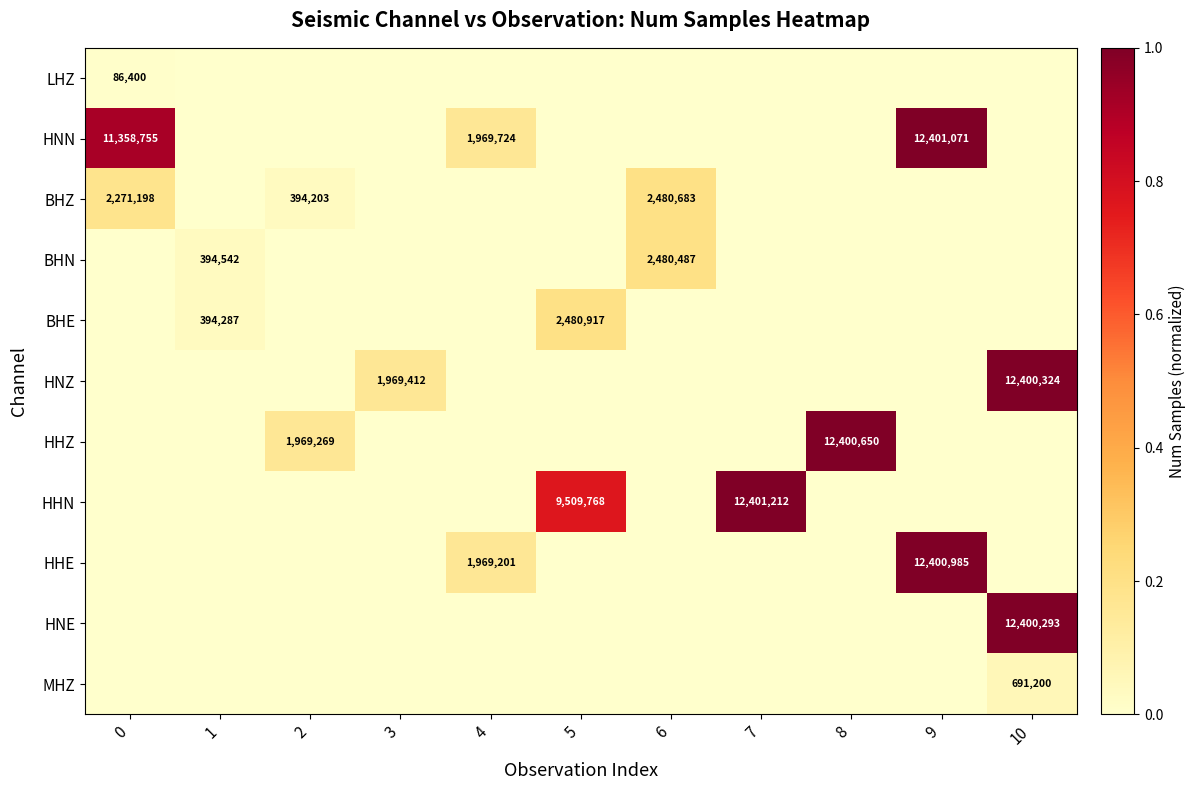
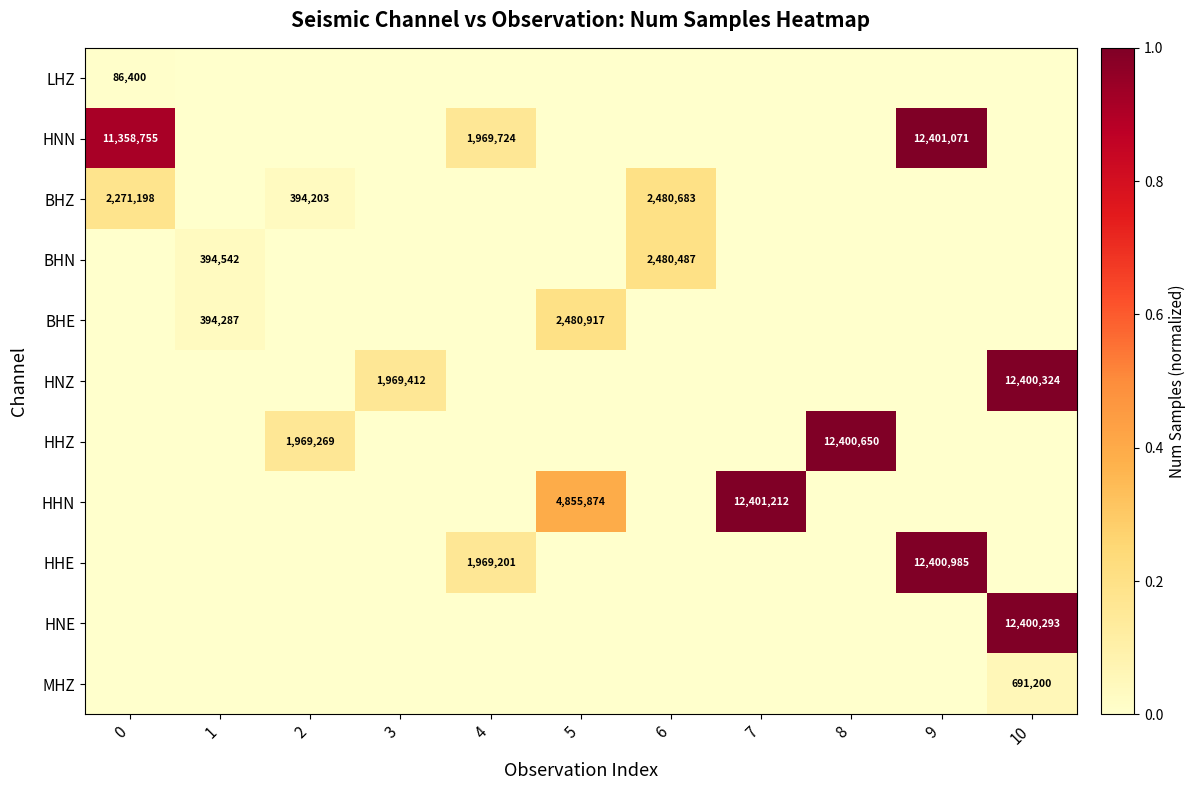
HHN, 5: 9,509,768 -> 4,855,874
